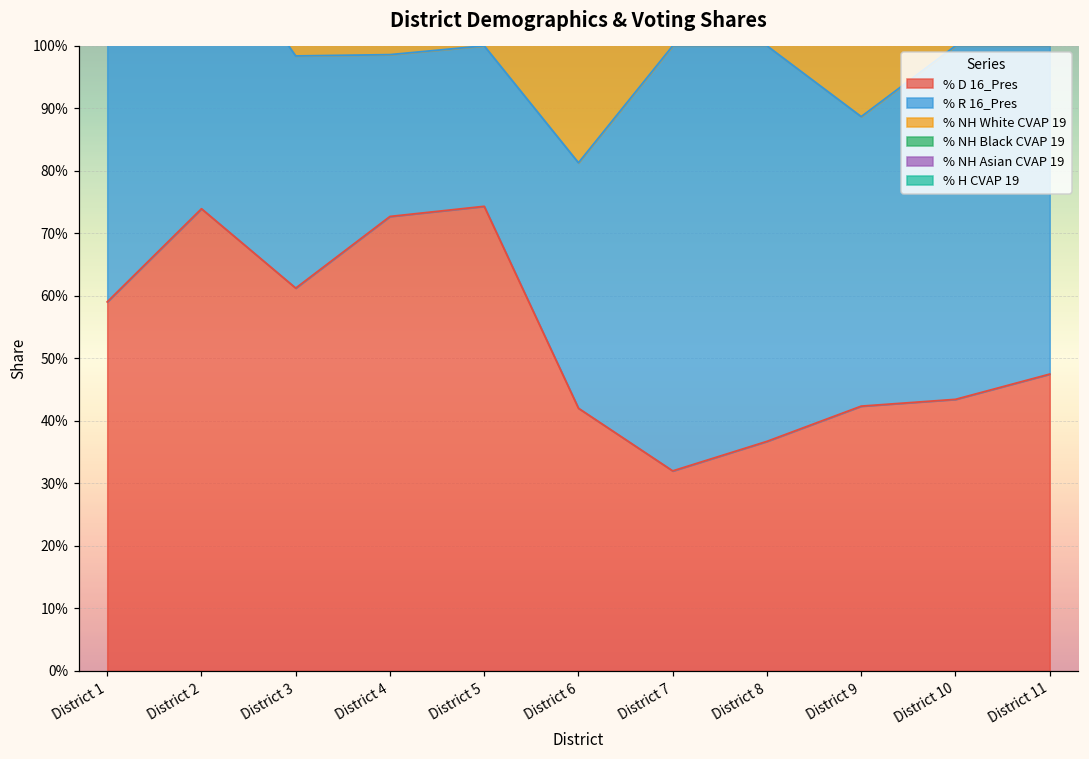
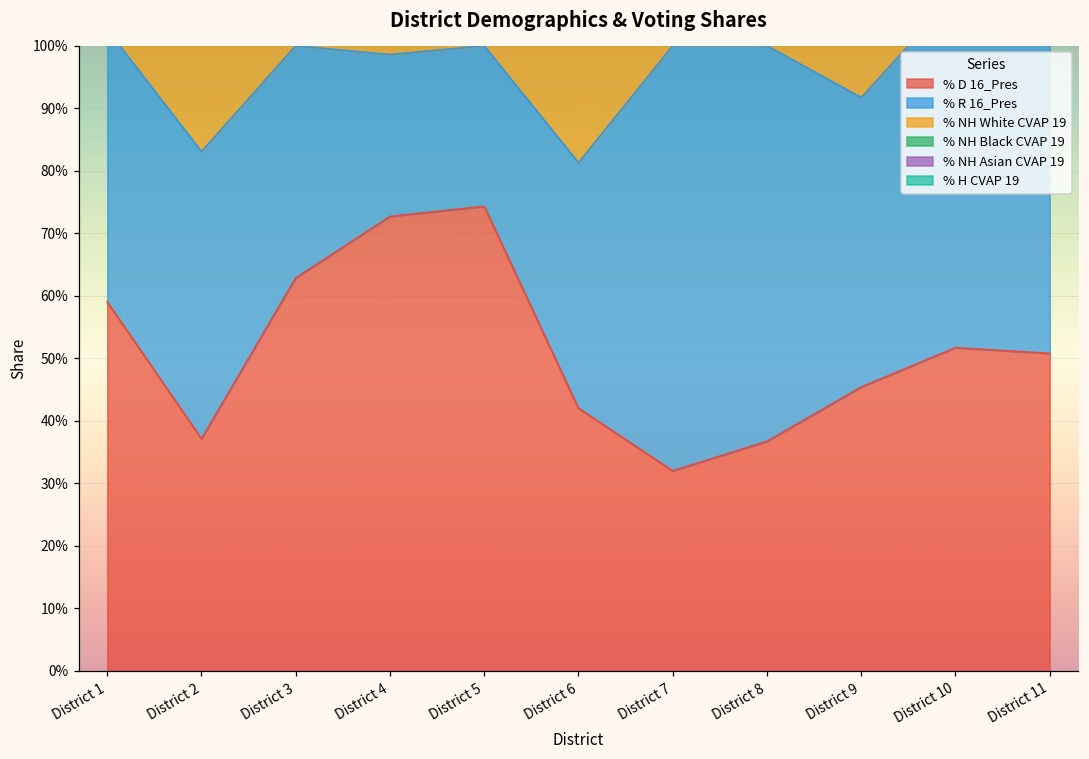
% D 16_Pres, District 2: 74% -> 37%
% D 16_Pres, District 3: 61% -> 63%
% D 16_Pres, District 9: 42% -> 45%
% D 16_Pres, District 10: 43% -> 52%
% D 16_Pres, District 11: 47% -> 51%
